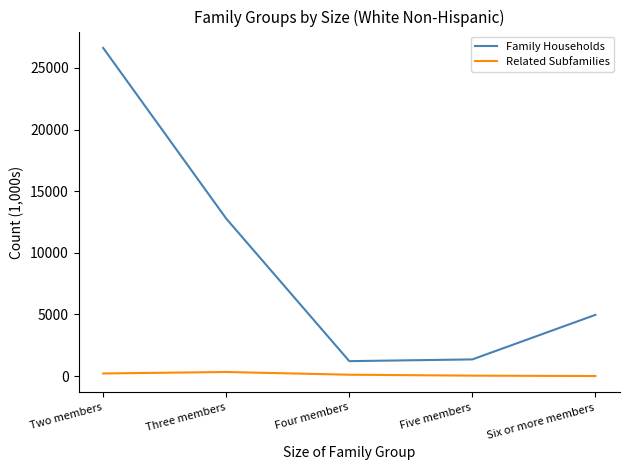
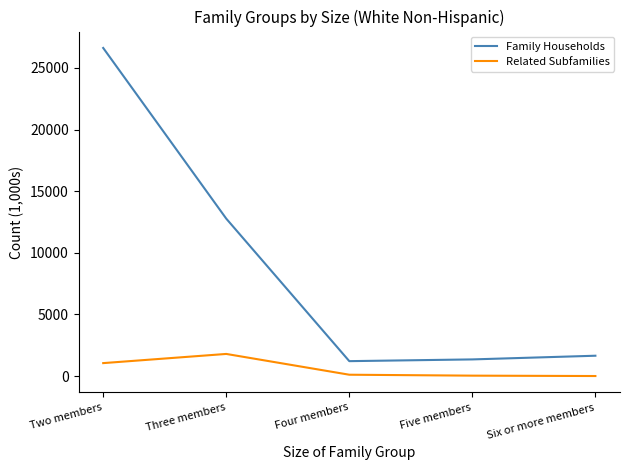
Related Subfamilies, Two members: 200 -> 1100
Related Subfamilies, Three members: 300 -> 1800
Family Households, Six or more members: 5000 -> 1700
